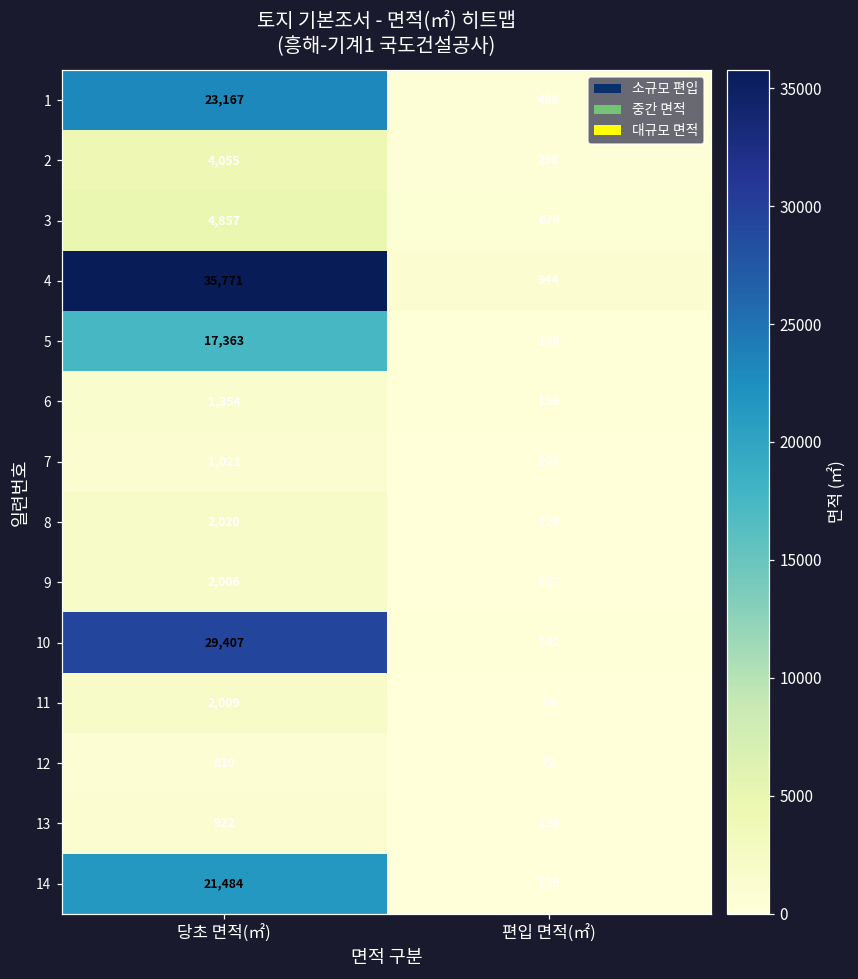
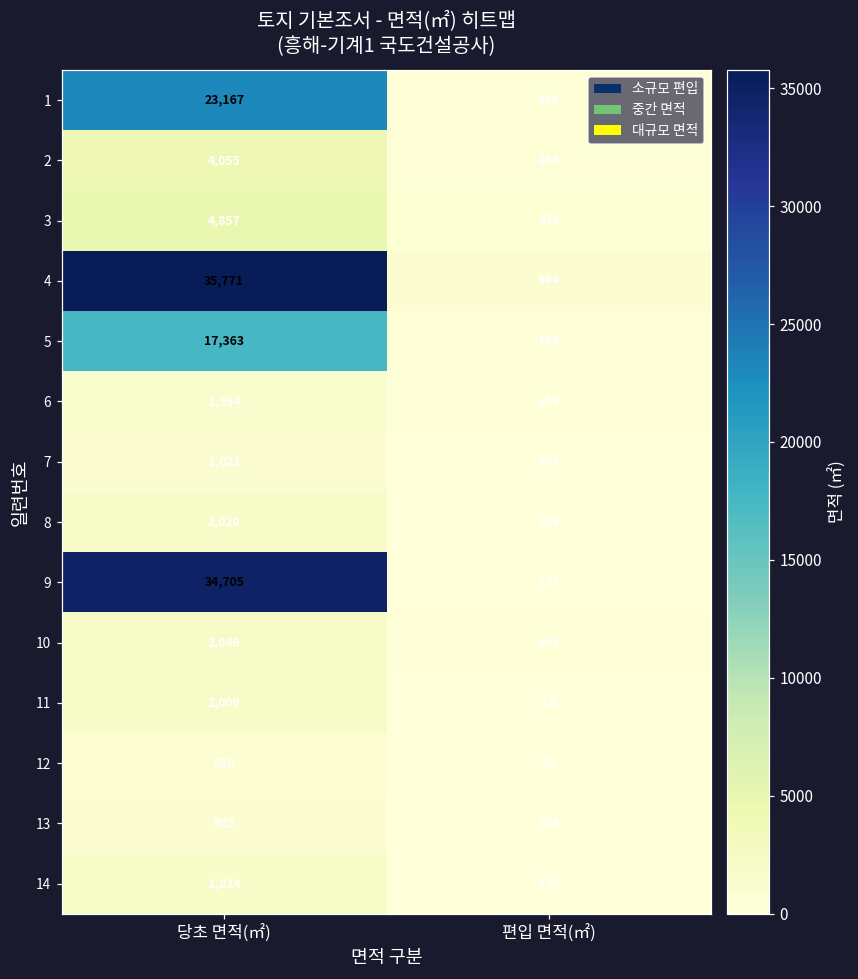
9, 당초 면적(㎡): 2,006 -> 34,705
10, 당초 면적(㎡): 29,407 -> 2,046
14, 당초 면적(㎡): 21,484 -> 1,824
